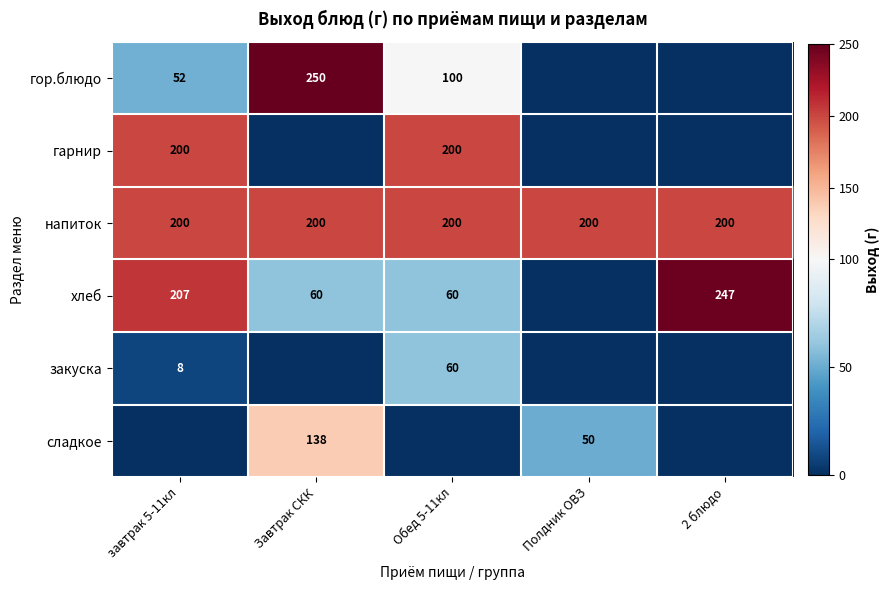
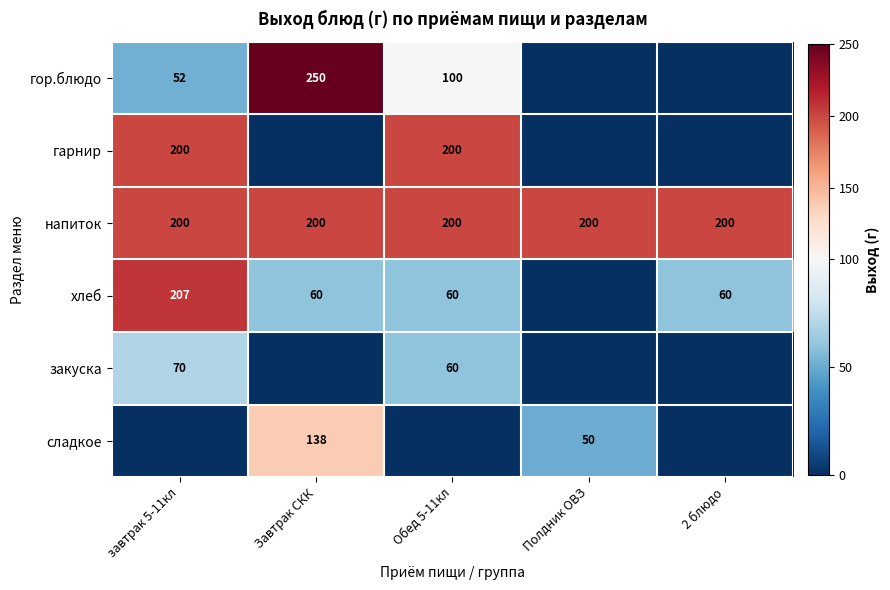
хлеб, 2 блюдо: 247 -> 60
закуска, завтрак 5-11кл: 8 -> 70
